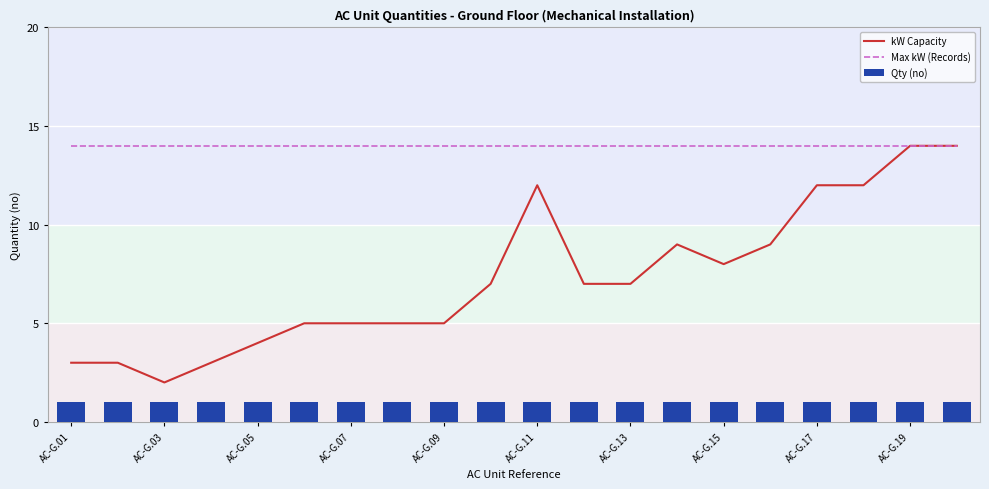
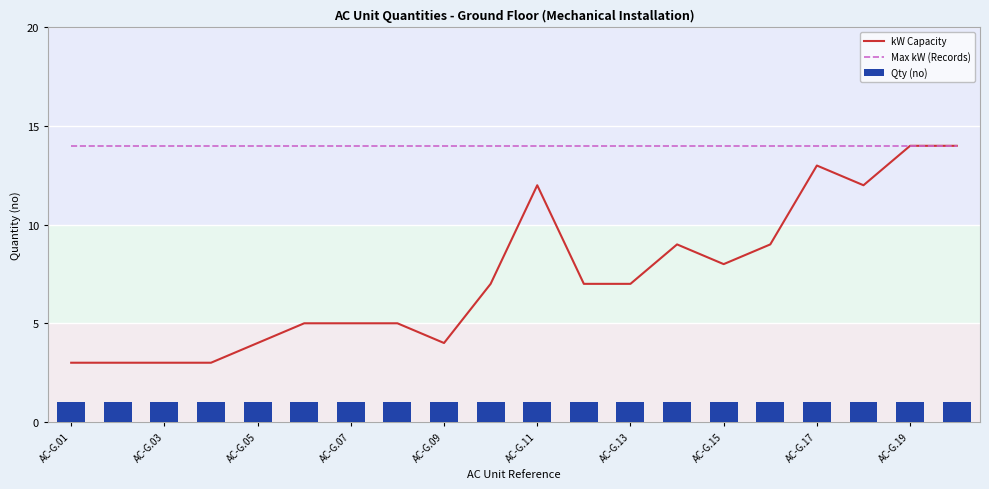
kW Capacity, AC-G.03: 2 -> 3
kW Capacity, AC-G.09: 5 -> 4
kW Capacity, AC-G.17: 12 -> 13
